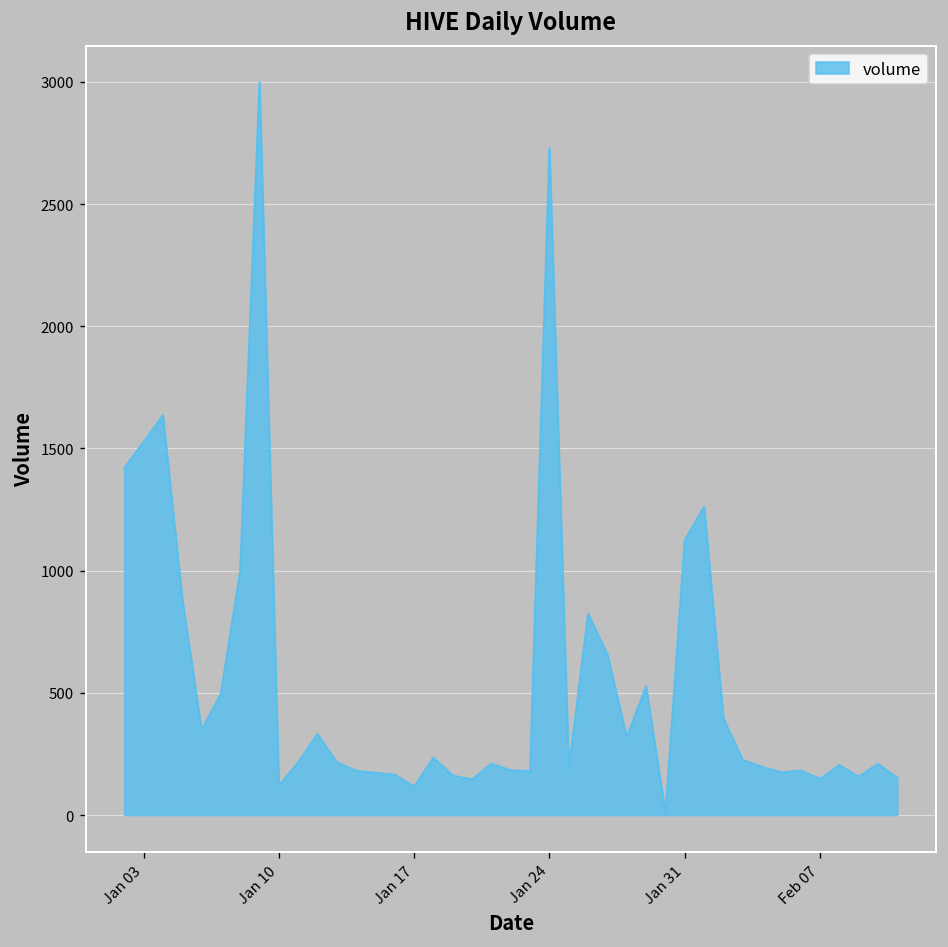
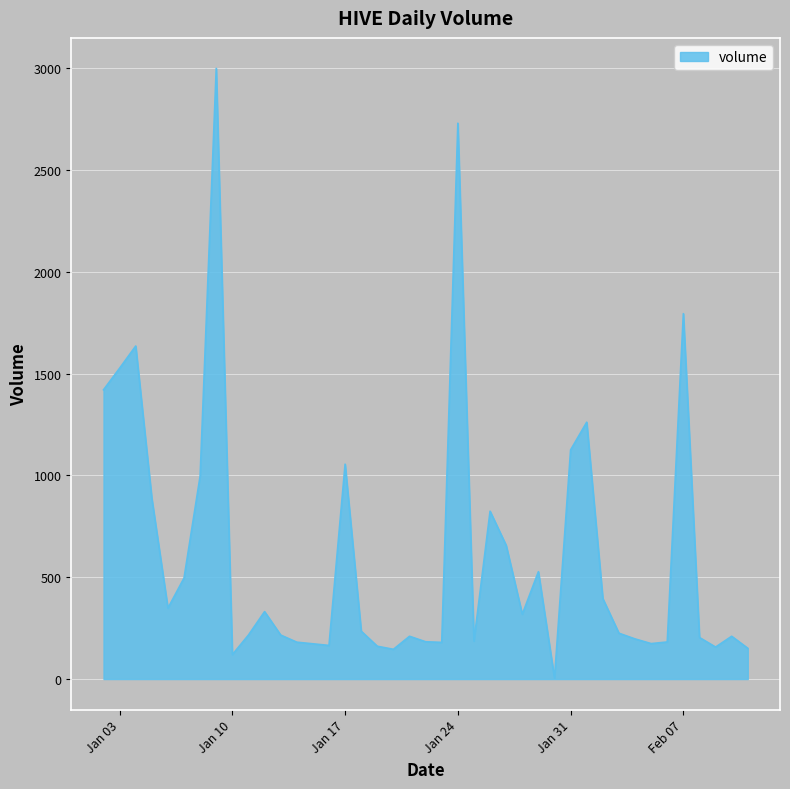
Jan 17: 120 -> 1060
Feb 07: 150 -> 1790
